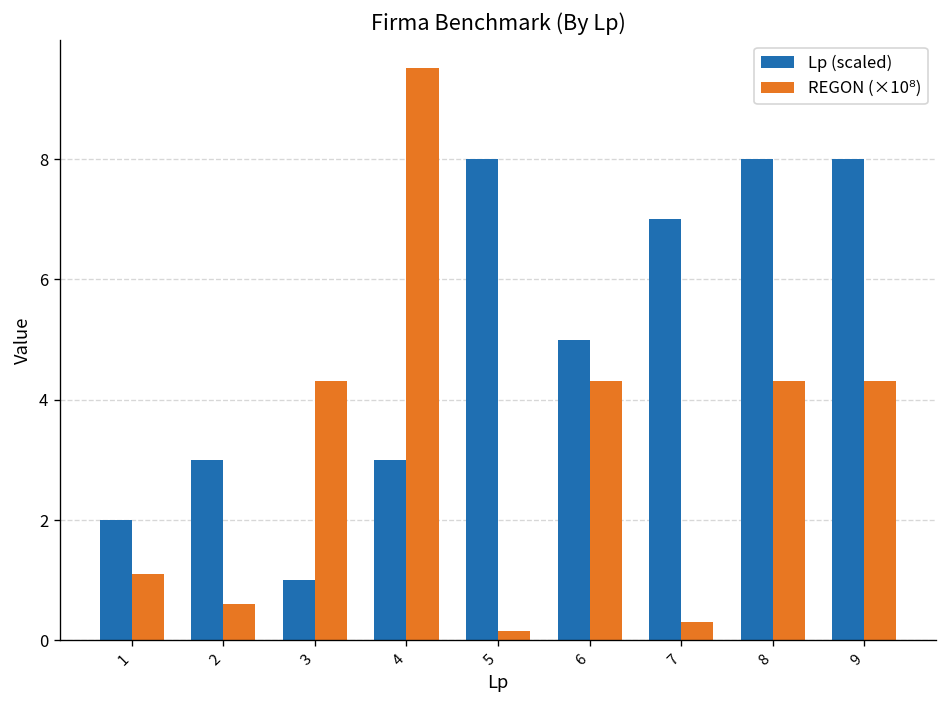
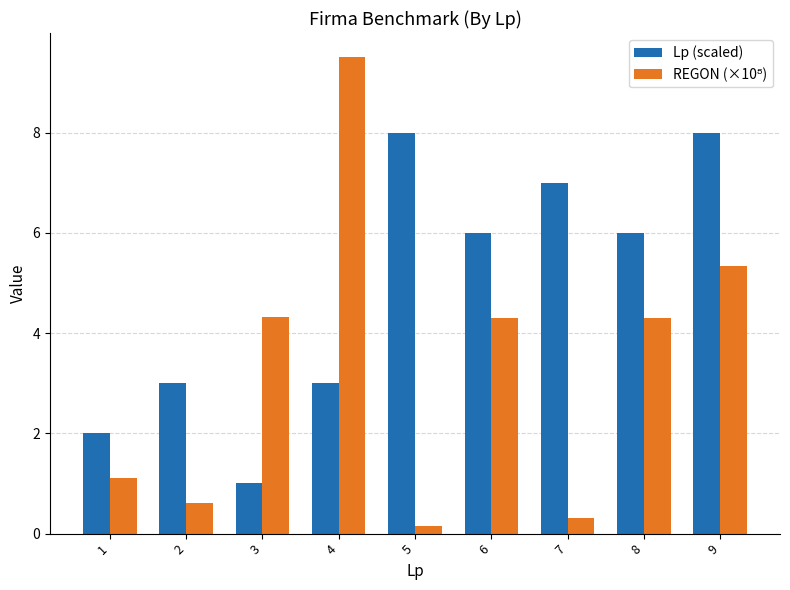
Lp (scaled), 6: 5 -> 6
Lp (scaled), 8: 8 -> 6
REGON (×10⁸), 9: 4.3 -> 5.3
